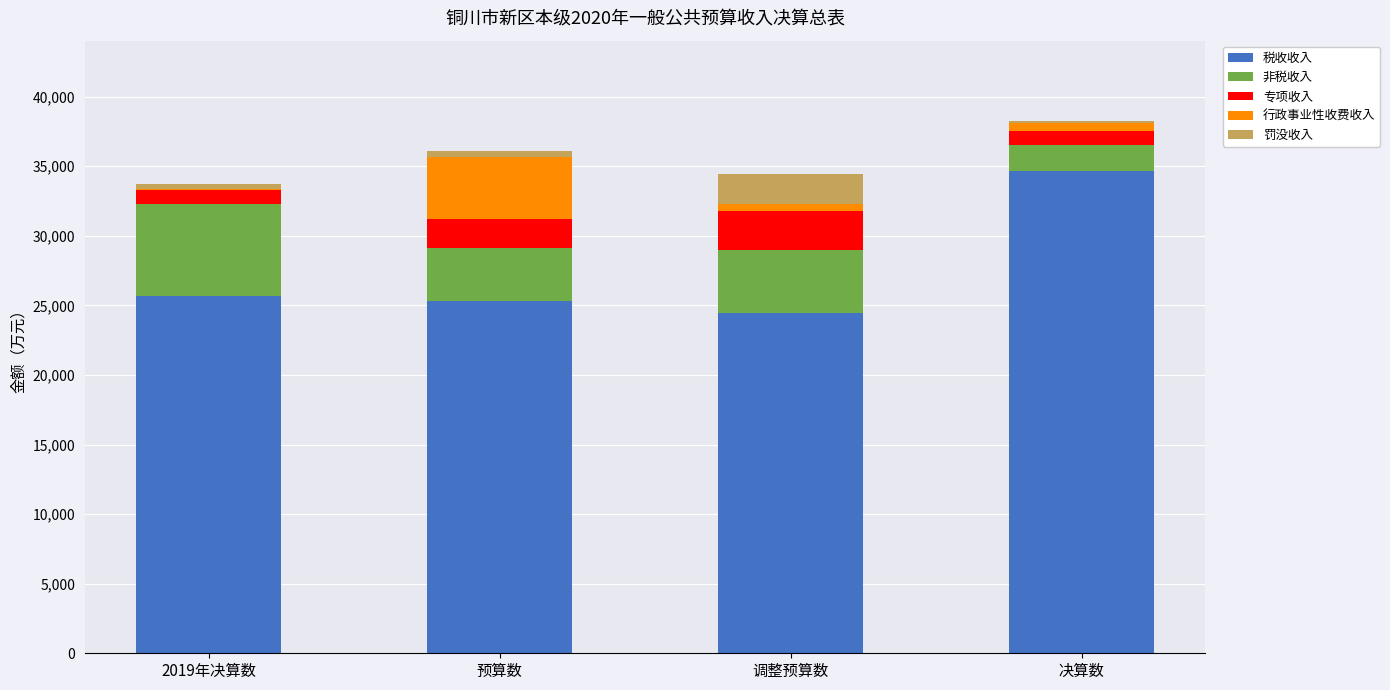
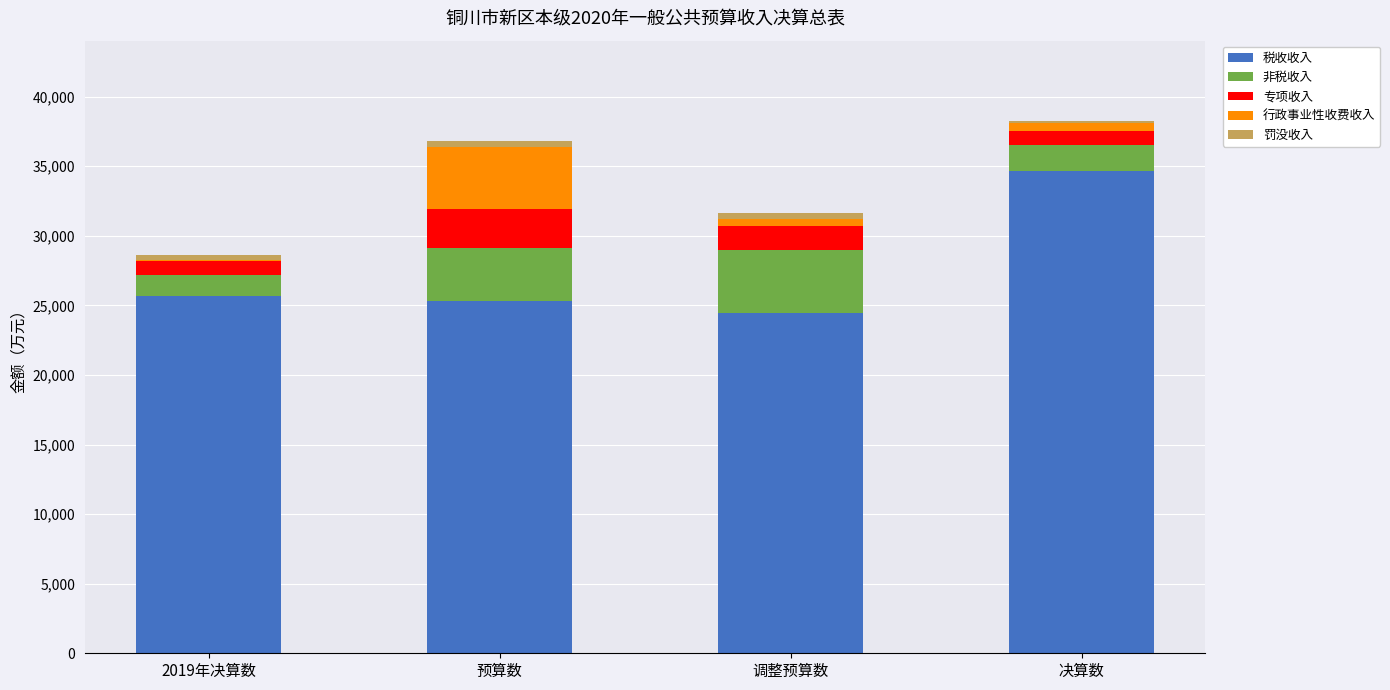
非税收入, 2019年决算数: 6,600 -> 1,500
专项收入, 预算数: 2,100 -> 2,800
专项收入, 调整预算数: 2,800 -> 1,800
罚没收入, 调整预算数: 2,200 -> 400
